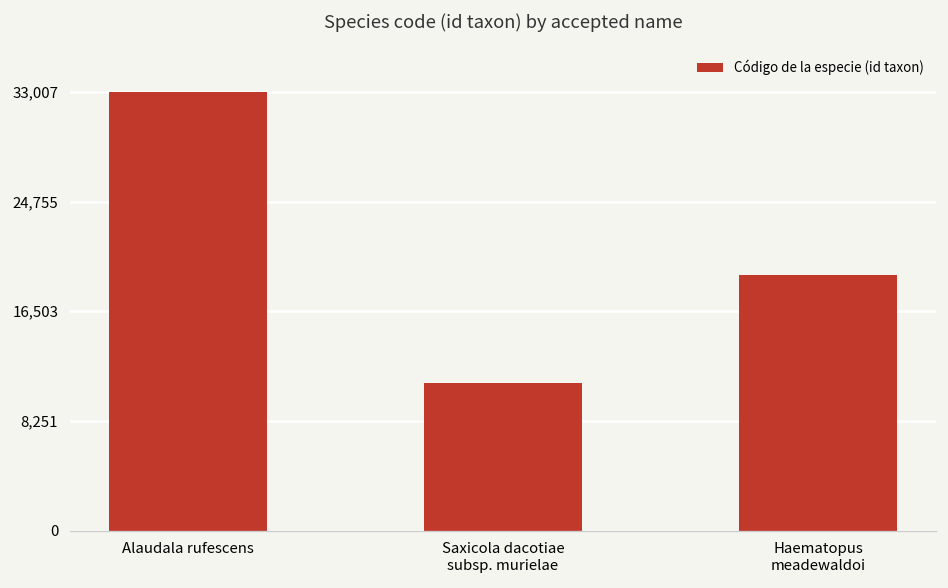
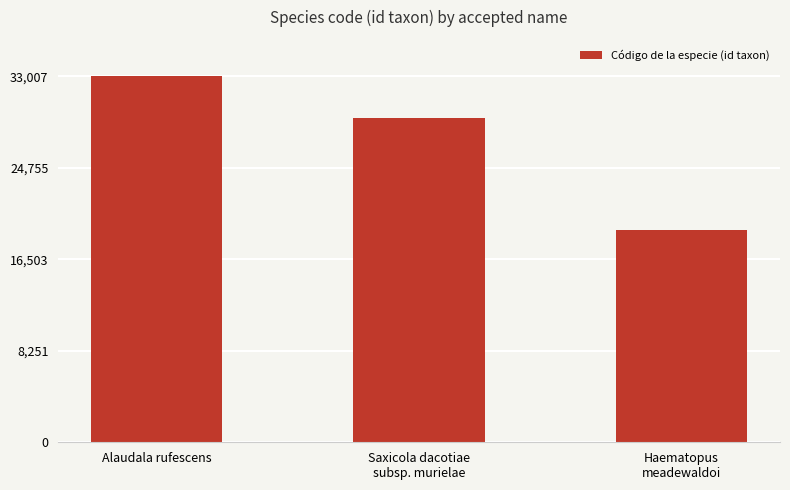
Saxicola dacotiae subsp. murielae: 11,100 -> 29,300
